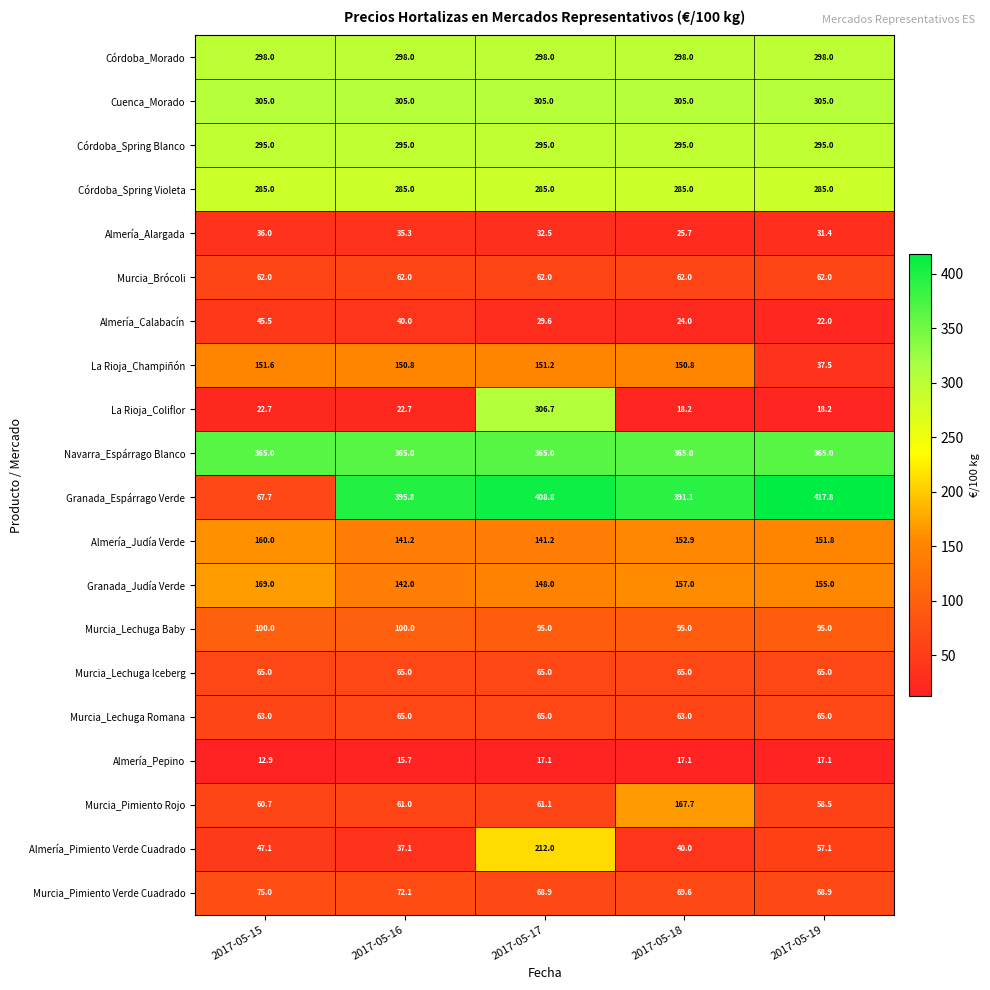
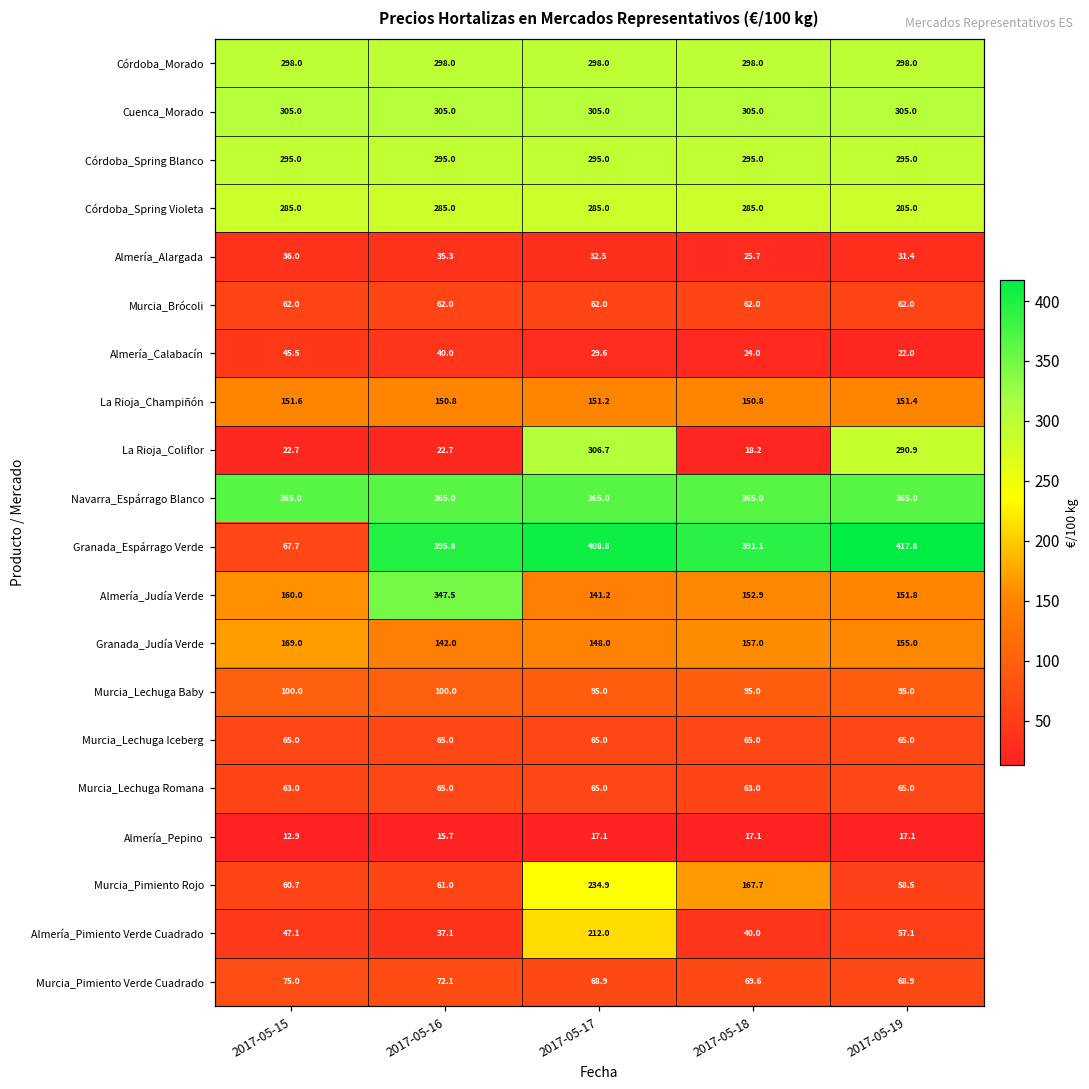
La Rioja_Champiñón, 2017-05-19: 37.5 -> 151.4
La Rioja_Coliflor, 2017-05-19: 18.2 -> 290.9
Almería_Judía Verde, 2017-05-16: 141.2 -> 347.5
Murcia_Pimiento Rojo, 2017-05-17: 61.1 -> 234.9
